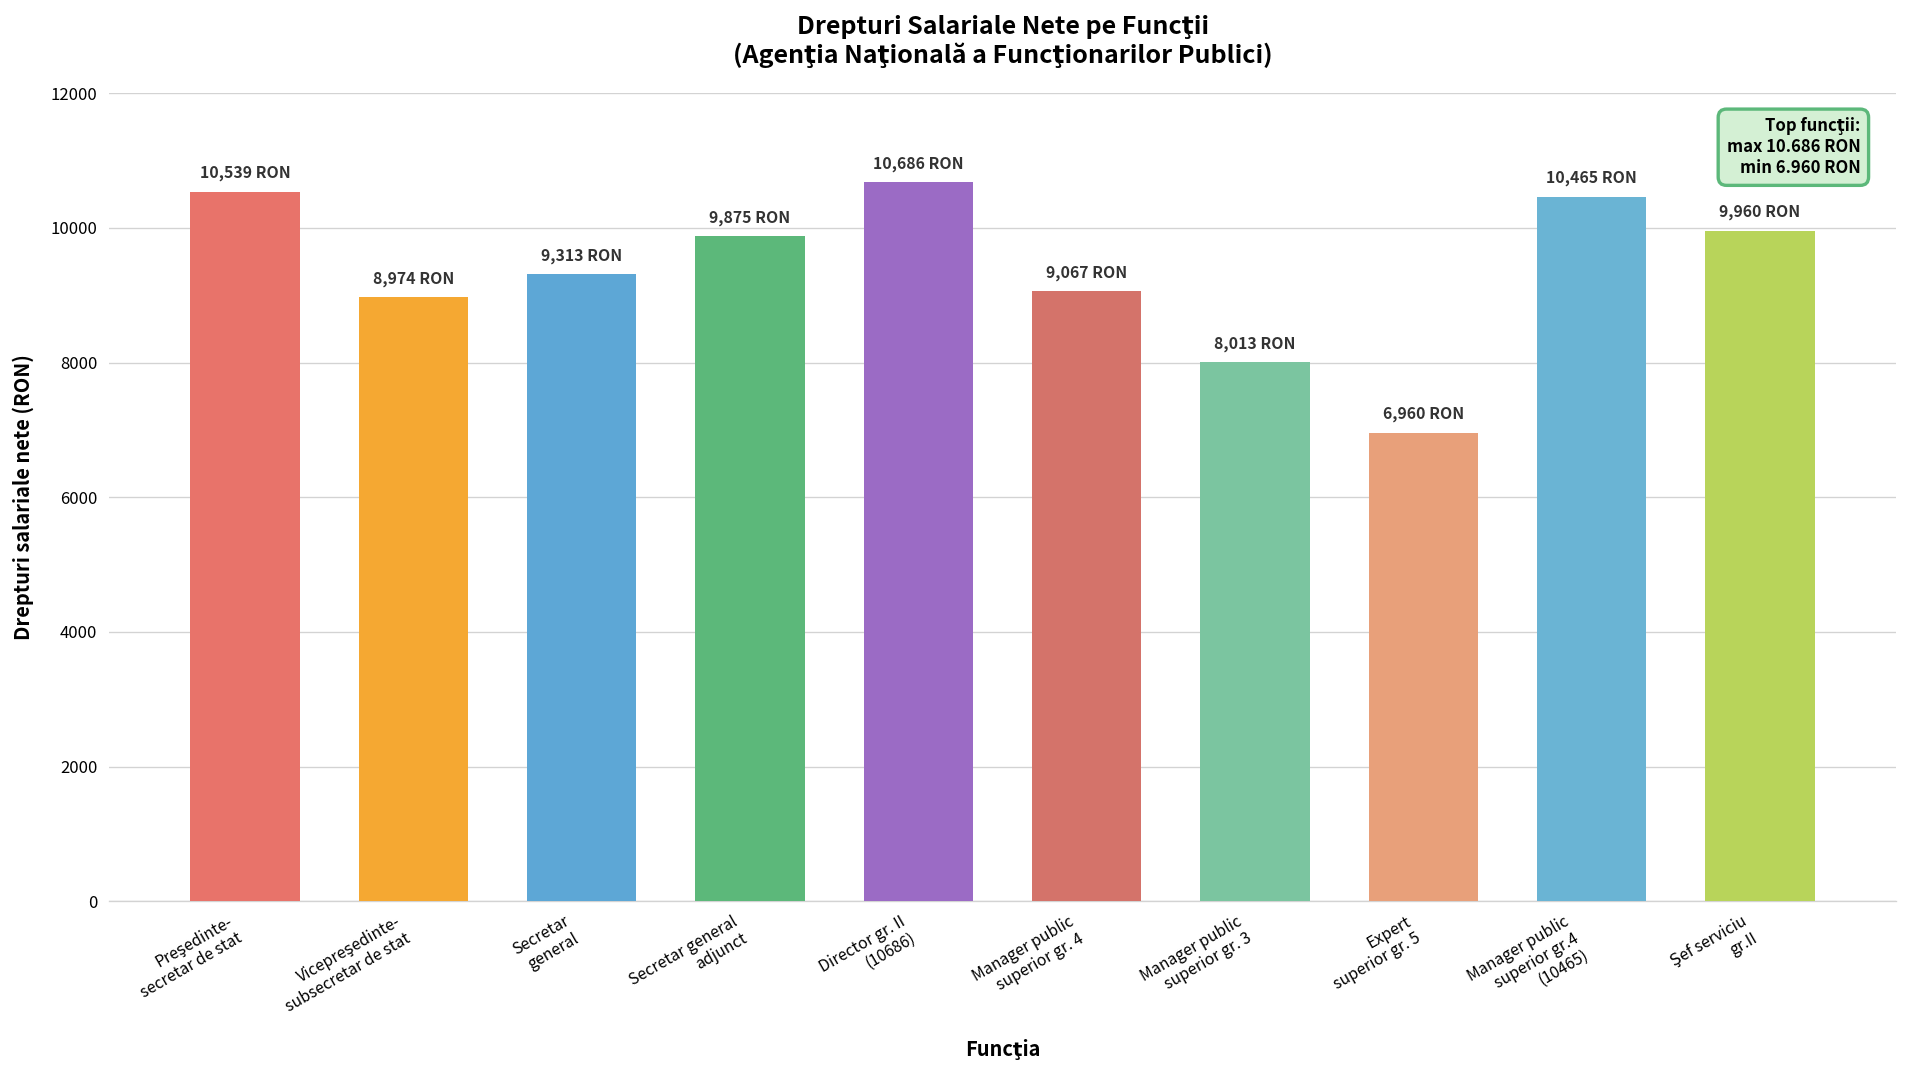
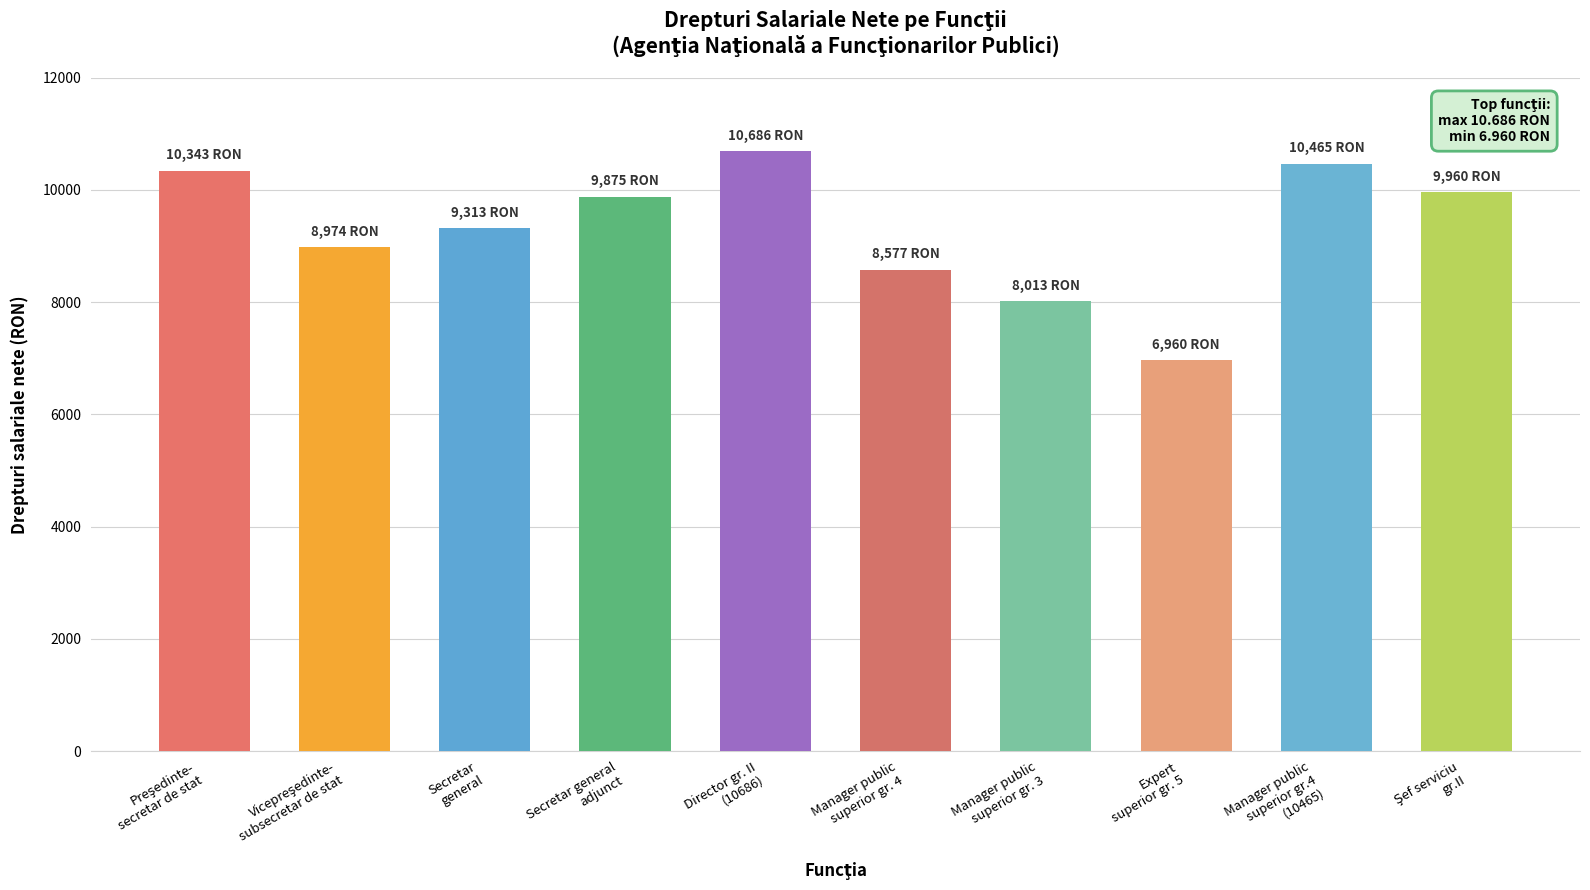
Preşedinte- secretar de stat: 10,539 -> 10,343
Manager public superior gr. 4: 9,067 -> 8,577
